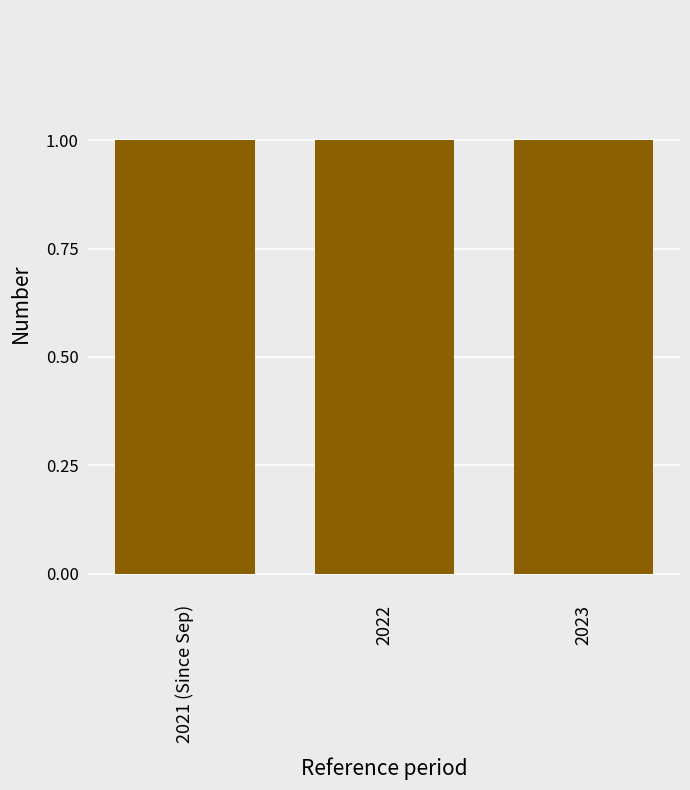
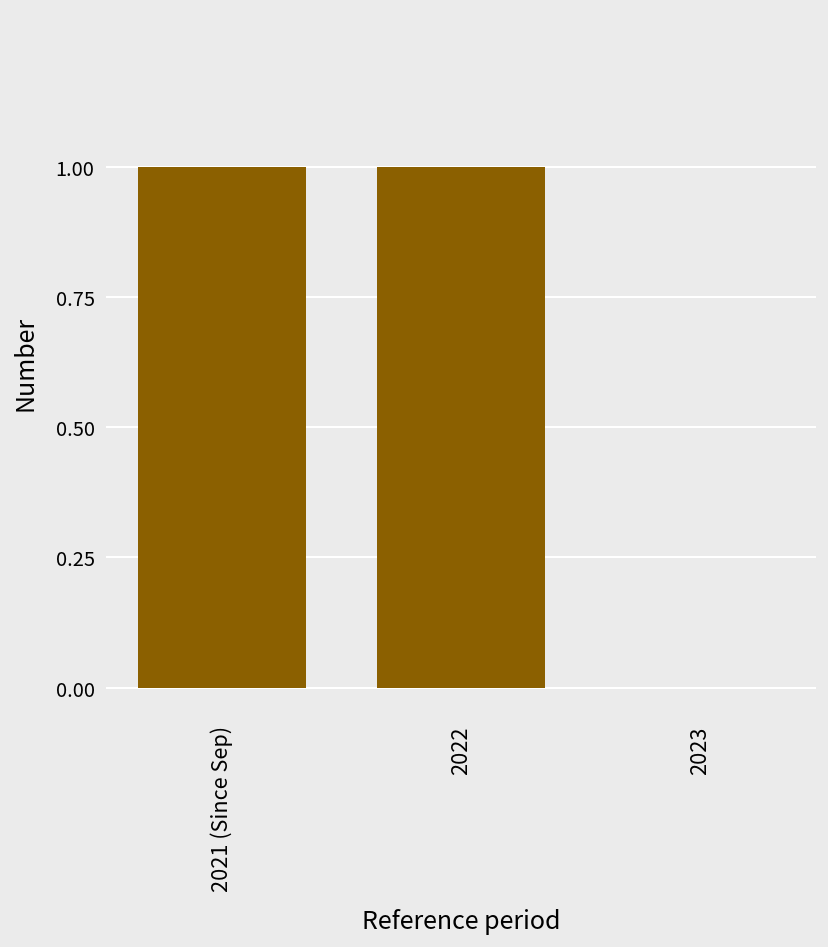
2023: 1 -> 0
